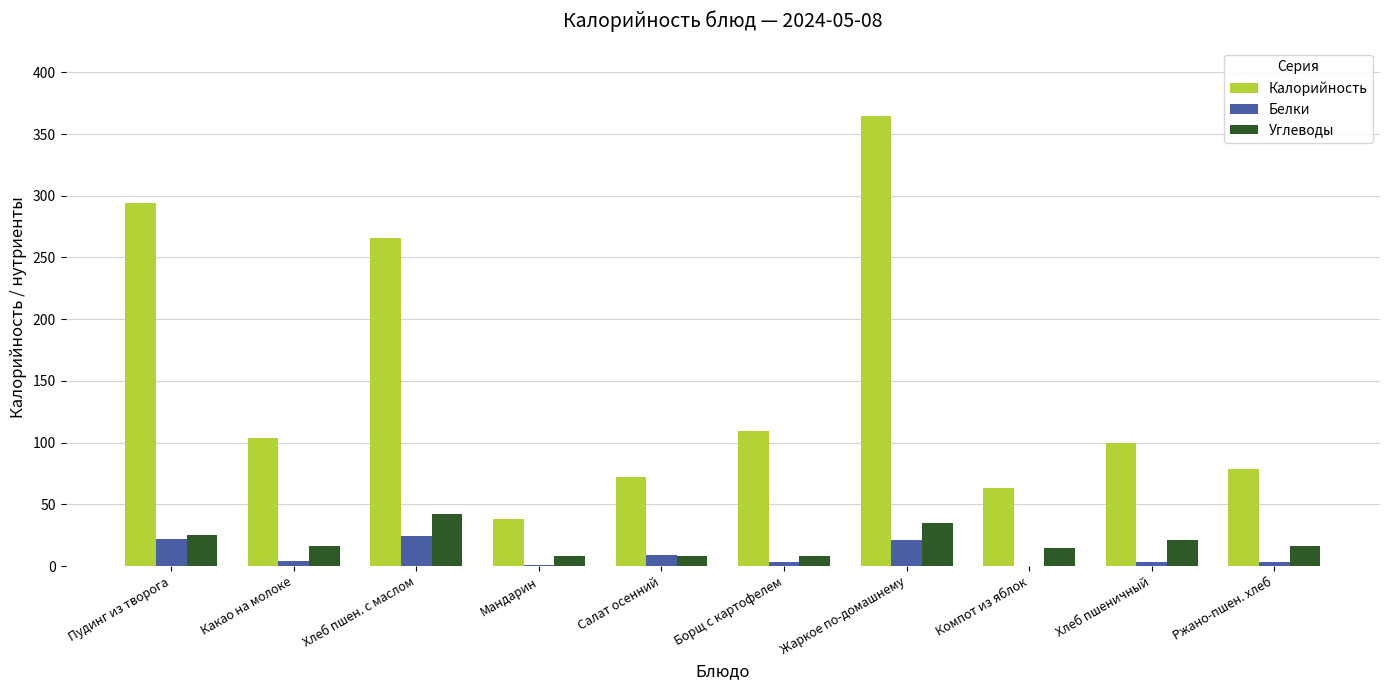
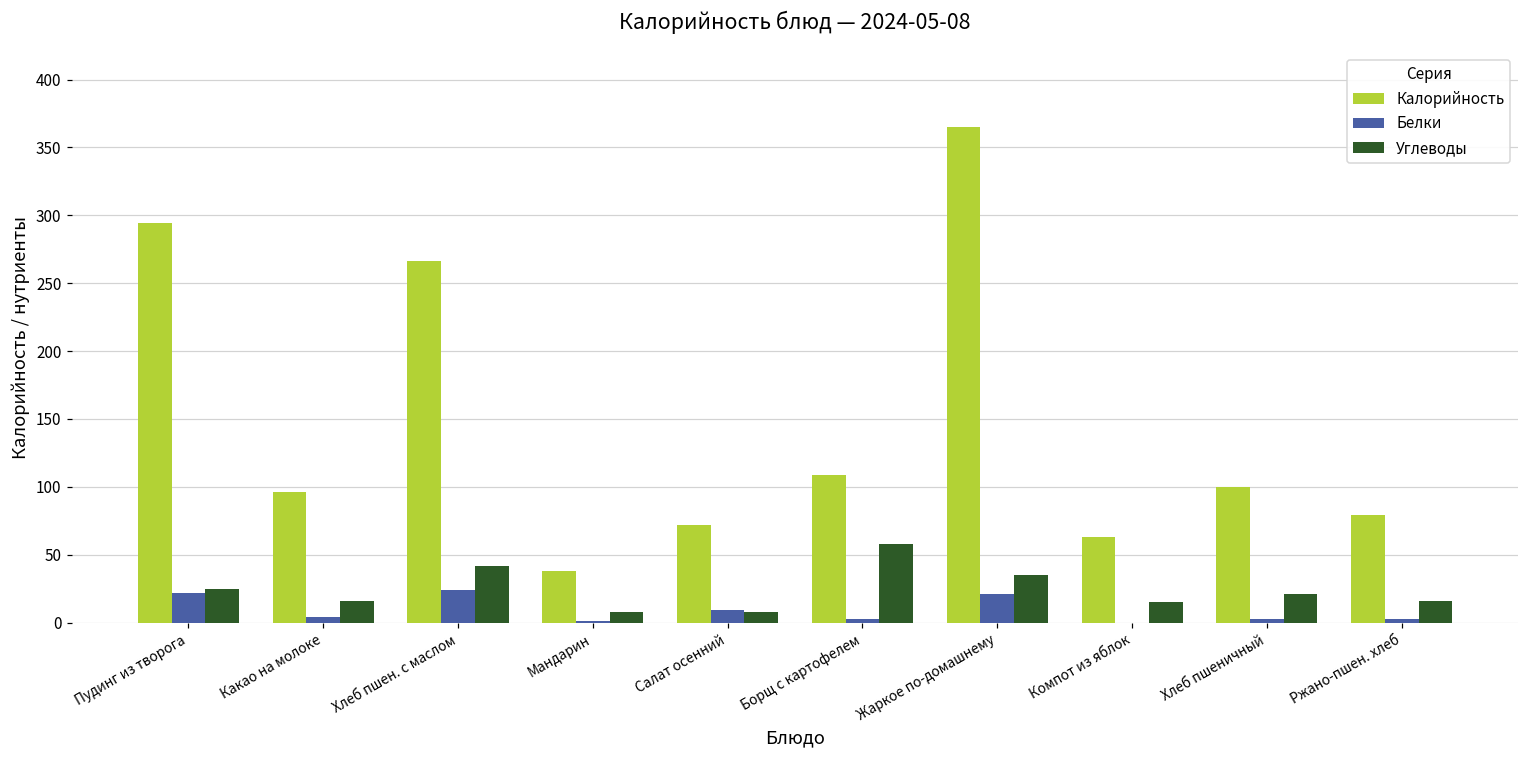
Калорийность, Какао на молоке: 104 -> 96
Углеводы, Борщ с картофелем: 8 -> 58
